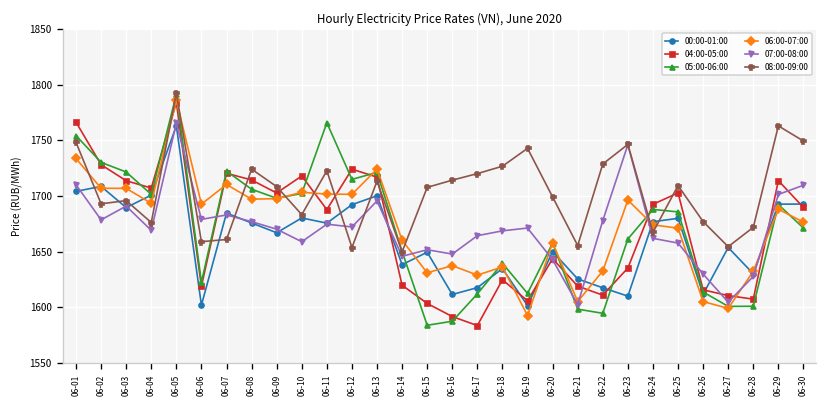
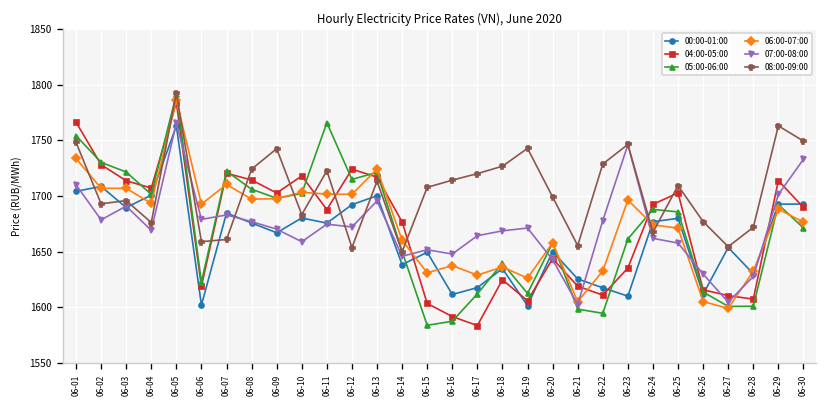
08:00-09:00, 06-09: 1710 -> 1740
04:00-05:00, 06-14: 1620 -> 1680
06:00-07:00, 06-19: 1590 -> 1630
07:00-08:00, 06-30: 1710 -> 1730
